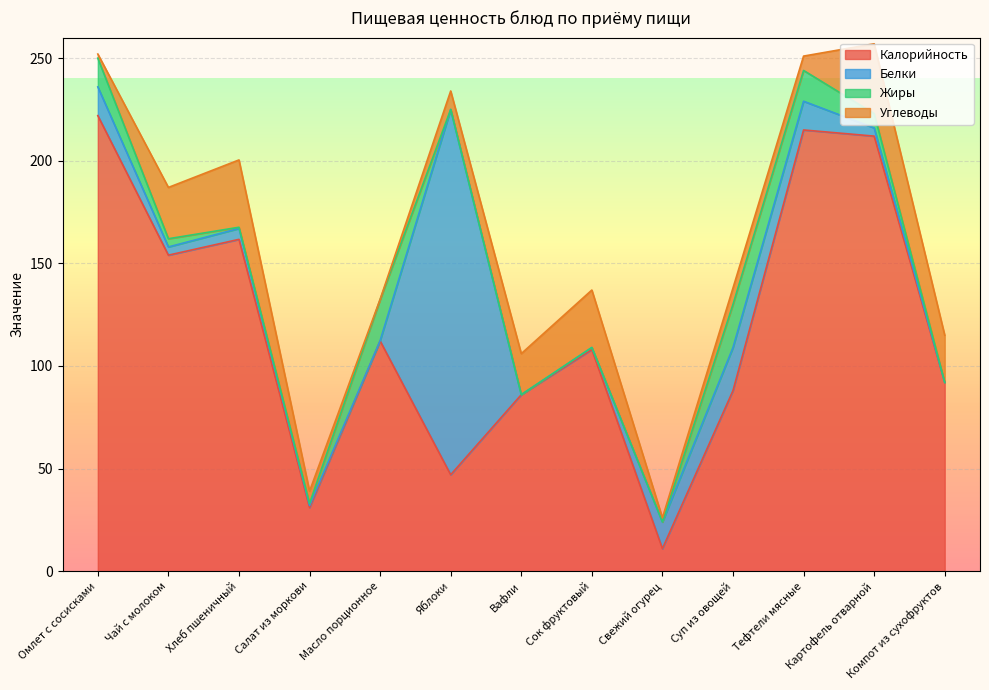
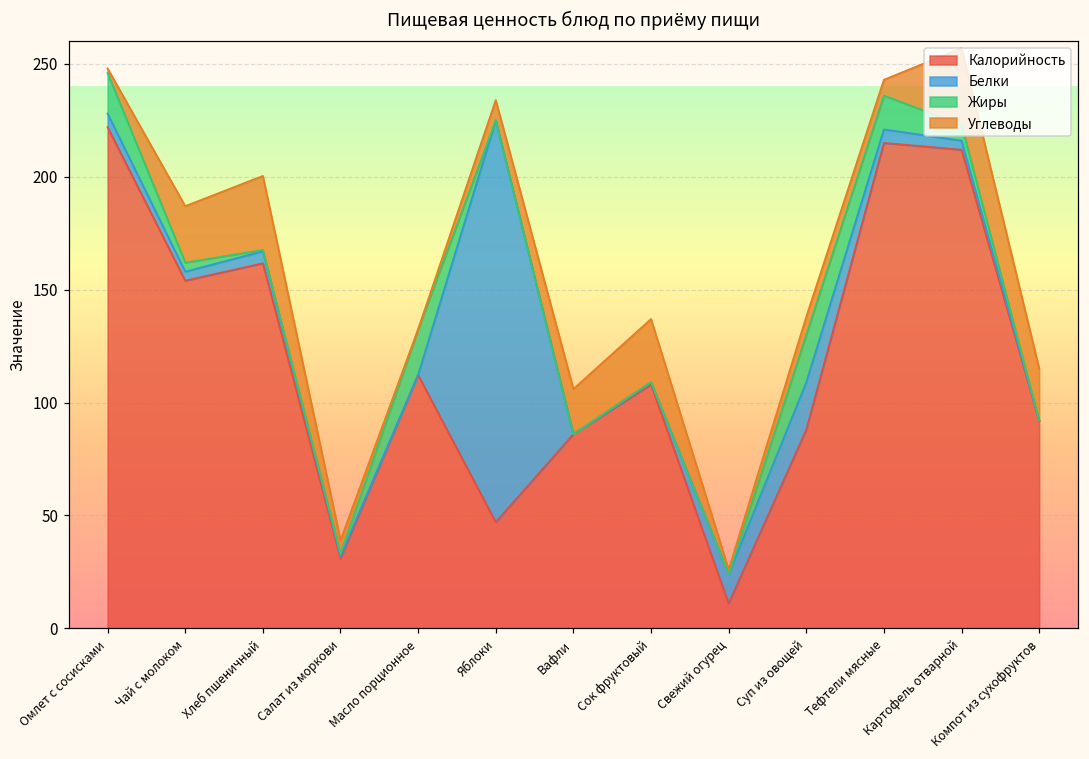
Белки, Омлет с сосисками: 14 -> 6
Жиры, Омлет с сосисками: 14 -> 18
Белки, Тефтели мясные: 14 -> 6
